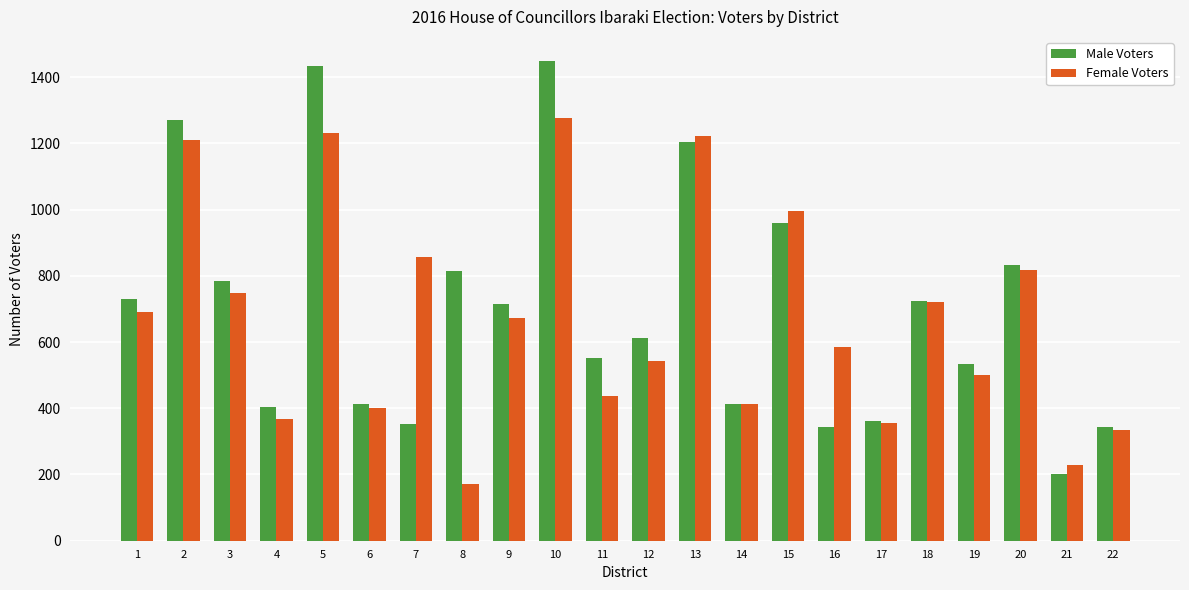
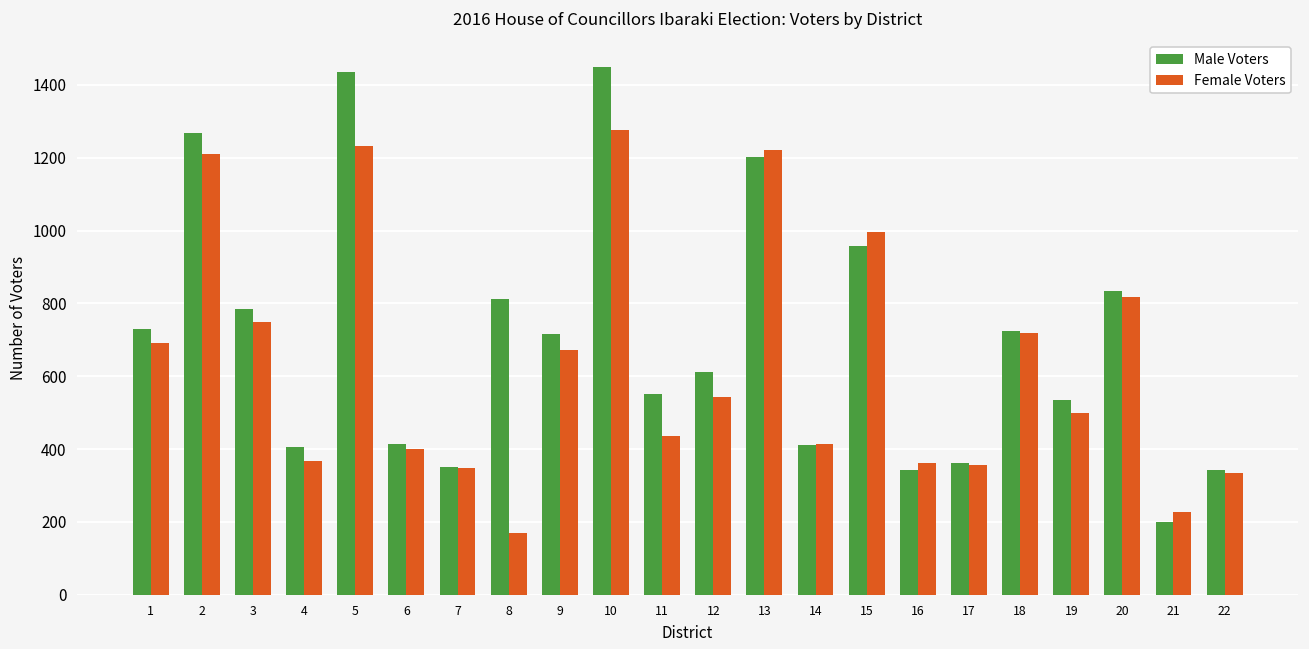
Female Voters, 7: 860 -> 350
Female Voters, 16: 590 -> 360
